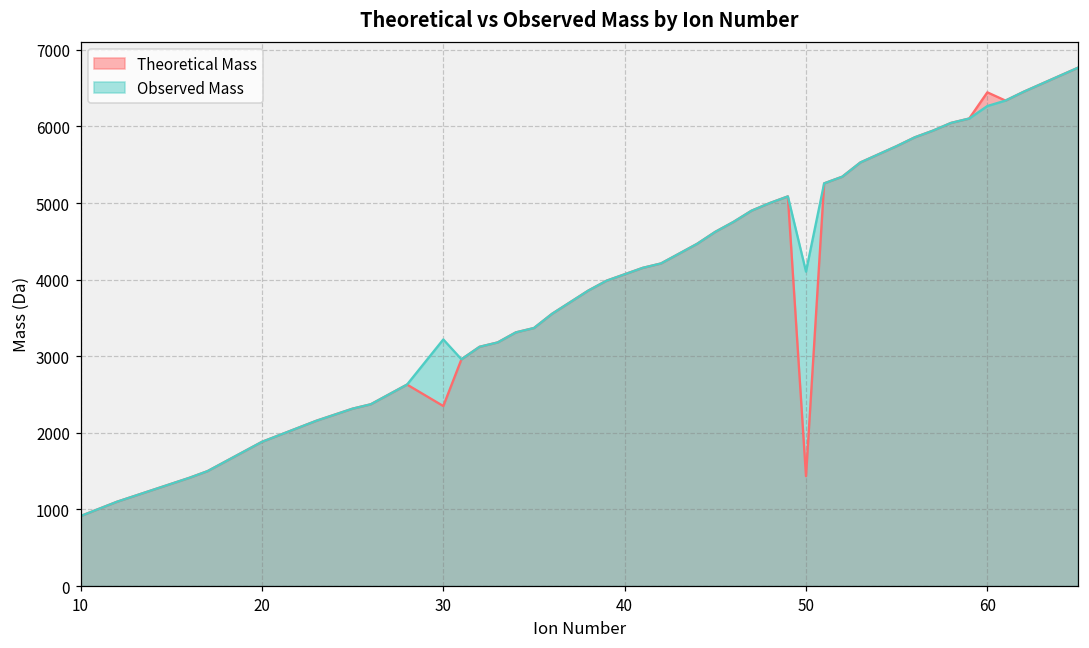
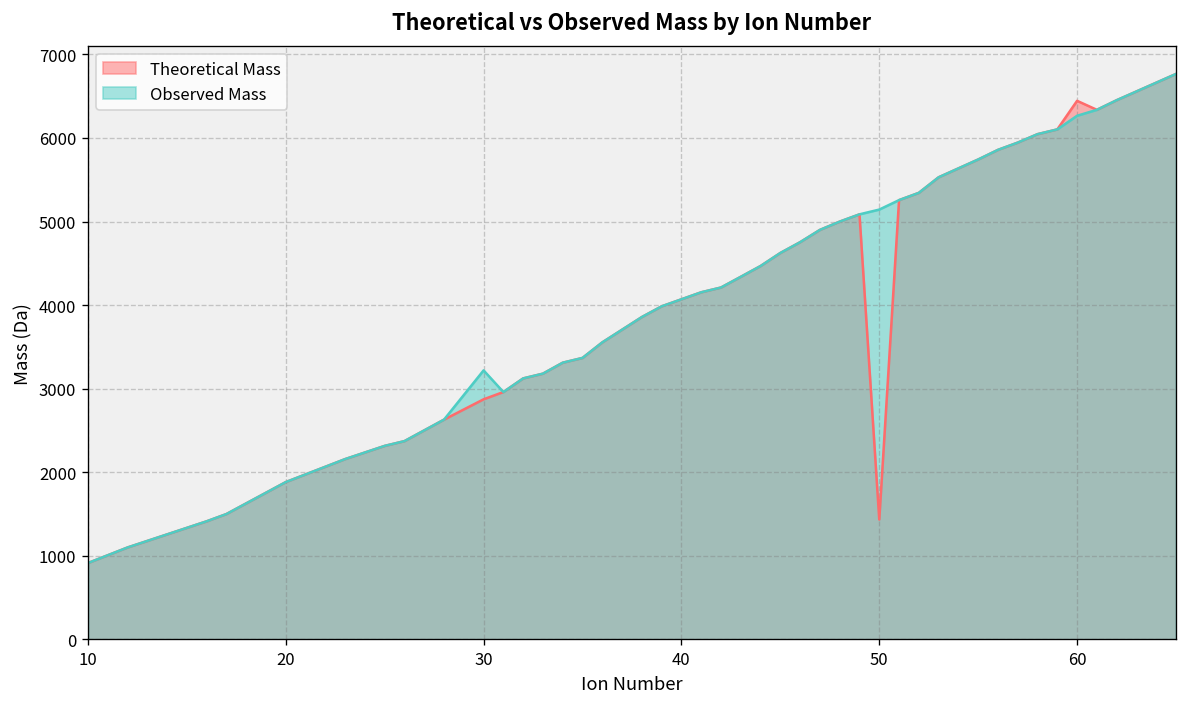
Theoretical Mass, 30: 2400 -> 2900
Observed Mass, 50: 4100 -> 5100
